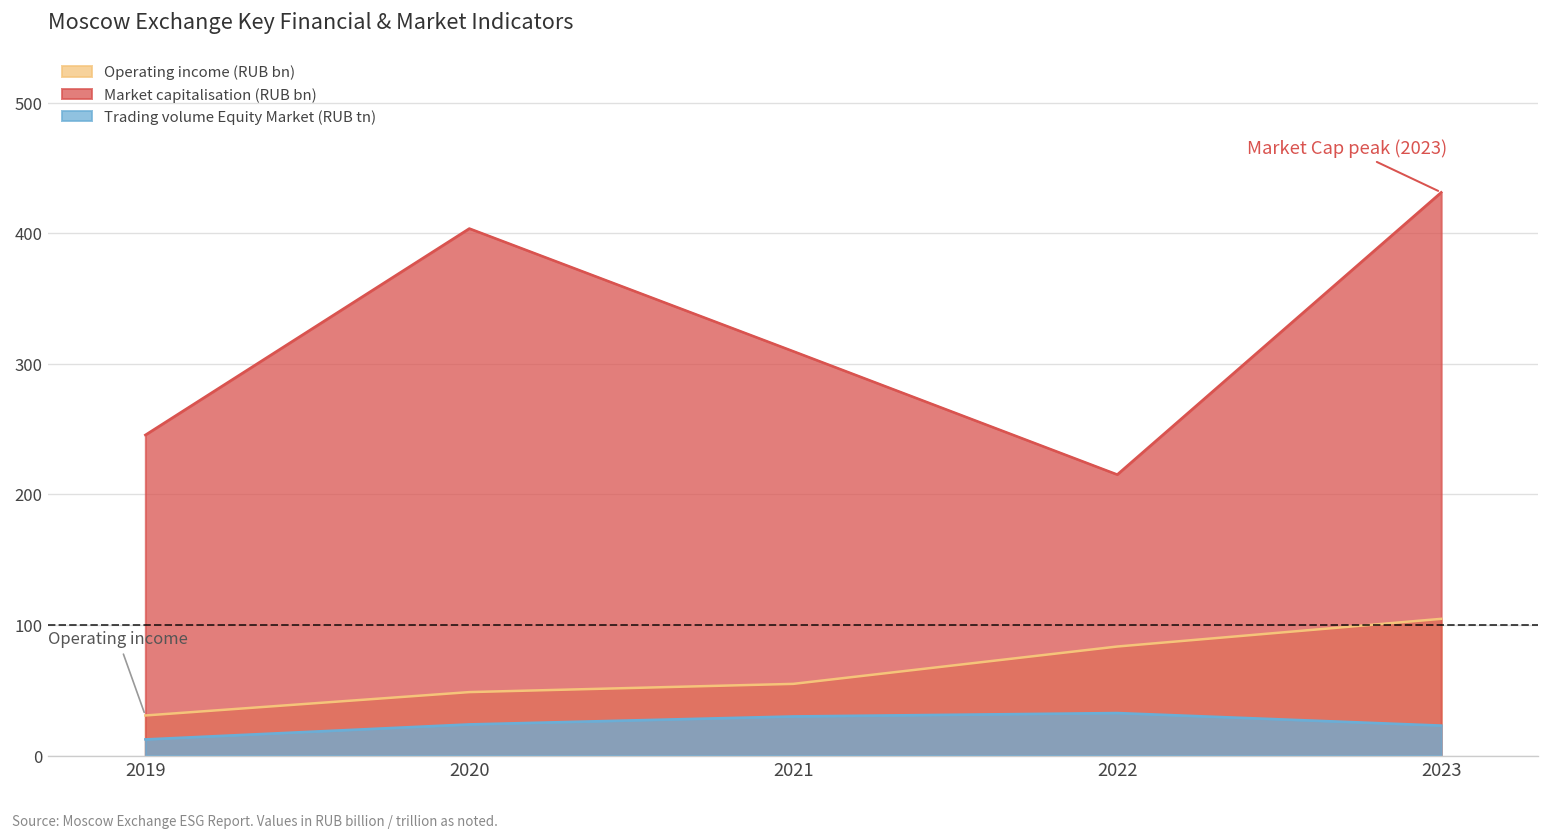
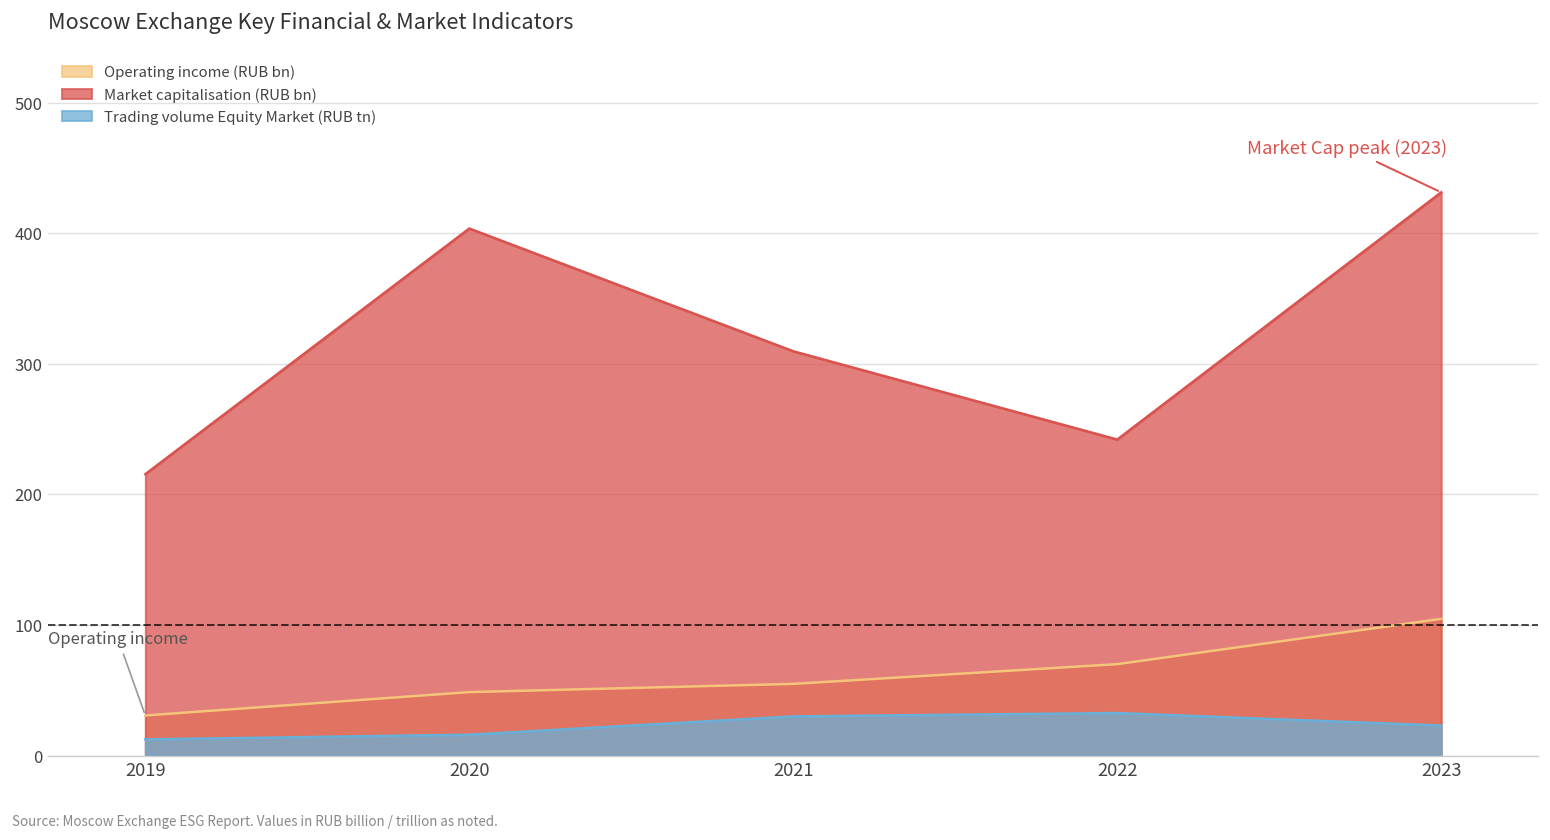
Market capitalisation (RUB bn), 2019: 246 -> 216
Trading volume Equity Market (RUB tn), 2020: 24 -> 16
Operating income (RUB bn), 2022: 84 -> 70
Market capitalisation (RUB bn), 2022: 215 -> 242
